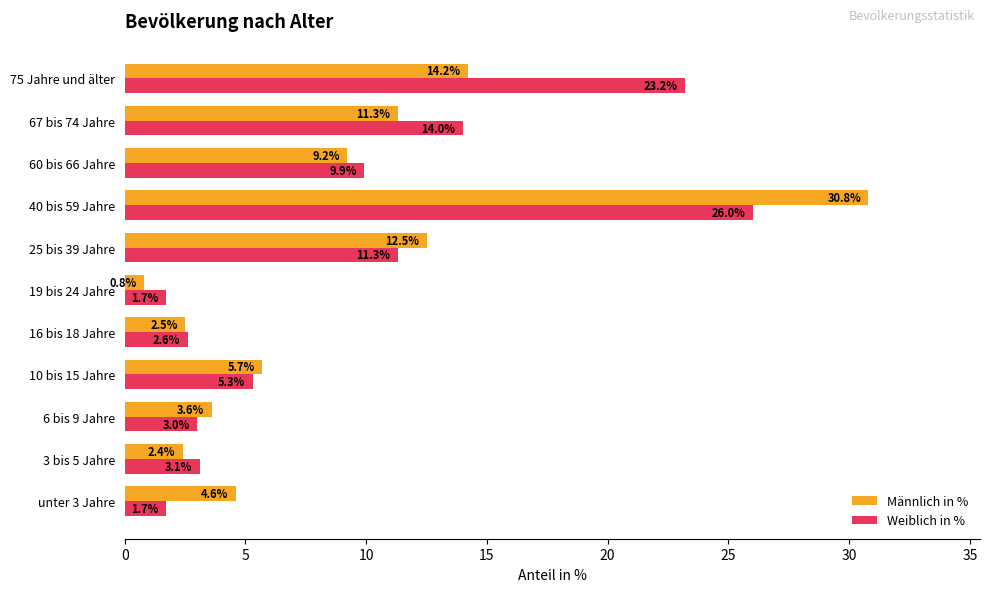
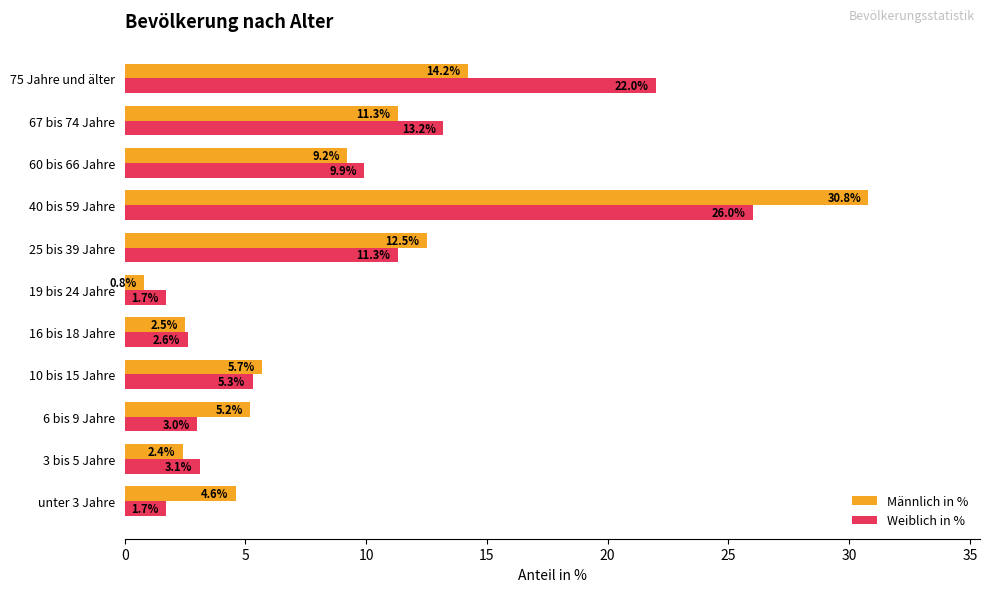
Weiblich in %, 75 Jahre und älter: 23.2% -> 22.0%
Weiblich in %, 67 bis 74 Jahre: 14.0% -> 13.2%
Männlich in %, 6 bis 9 Jahre: 3.6% -> 5.2%
